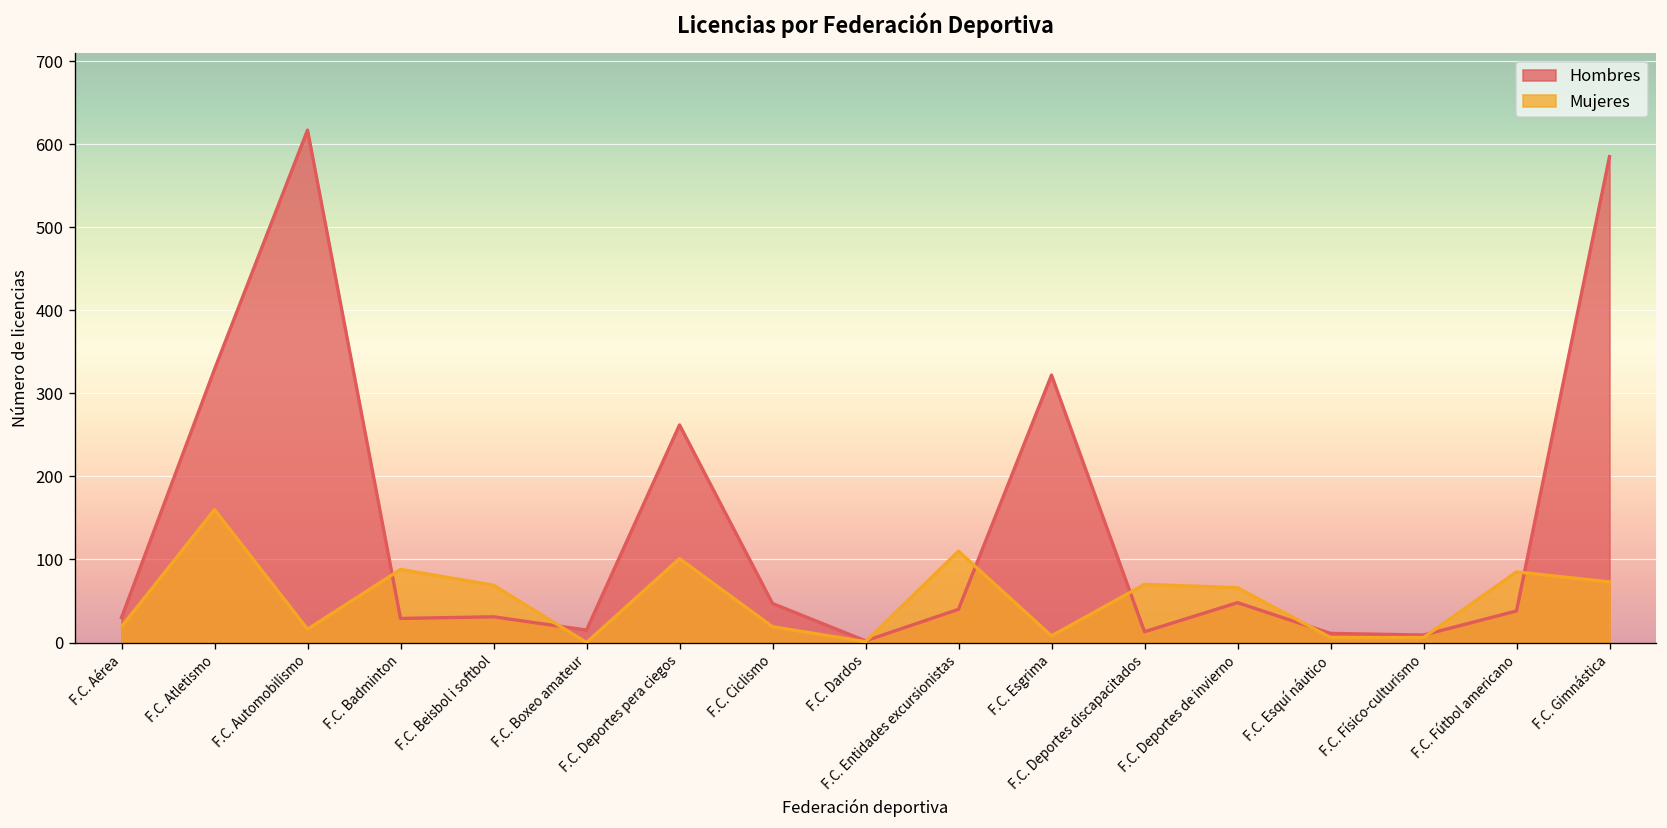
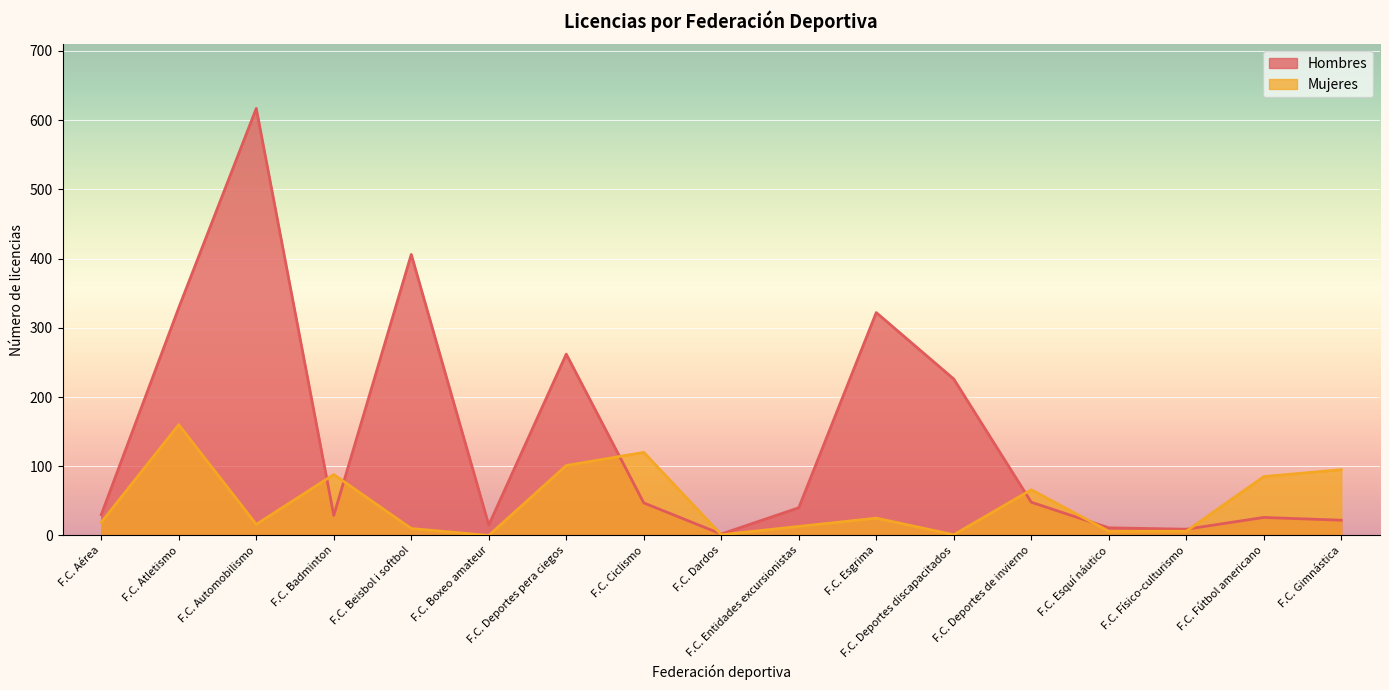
Hombres, F.C. Beisbol i softbol: 30 -> 410
Mujeres, F.C. Beisbol i softbol: 70 -> 10
Mujeres, F.C. Ciclismo: 20 -> 120
Mujeres, F.C. Entidades excursionistas: 110 -> 10
Mujeres, F.C. Esgrima: 10 -> 30
Hombres, F.C. Deportes discapacitados: 10 -> 230
Mujeres, F.C. Deportes discapacitados: 70 -> 0
Hombres, F.C. Fútbol americano: 40 -> 30
Hombres, F.C. Gimnástica: 590 -> 20
Mujeres, F.C. Gimnástica: 70 -> 100
